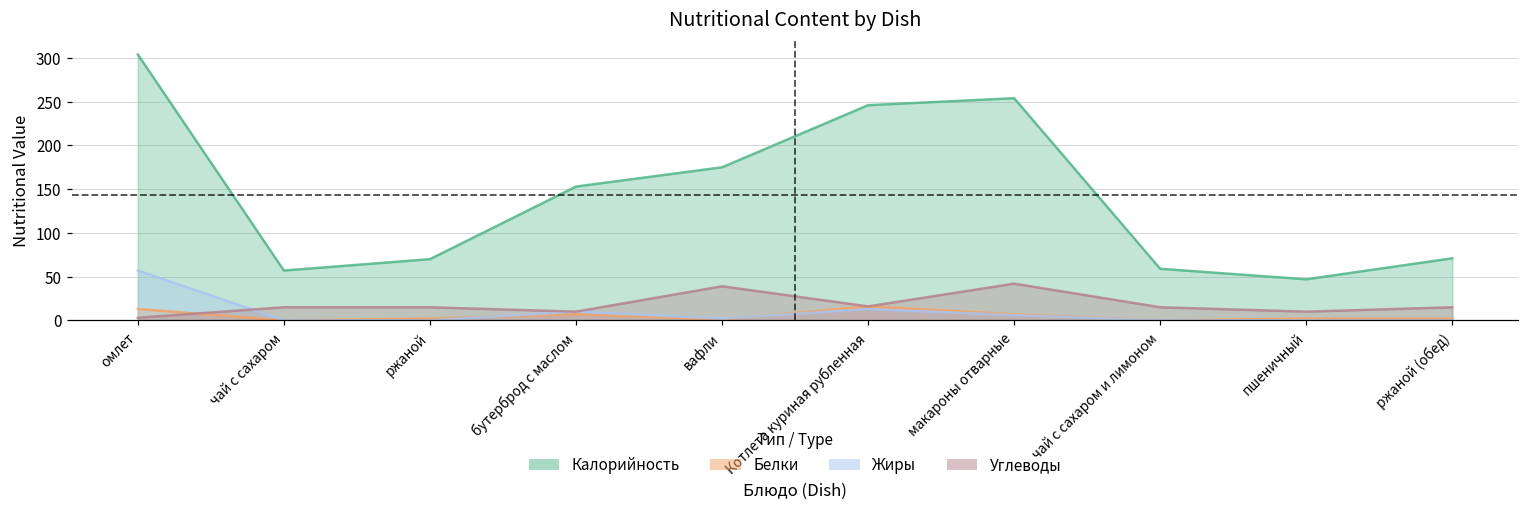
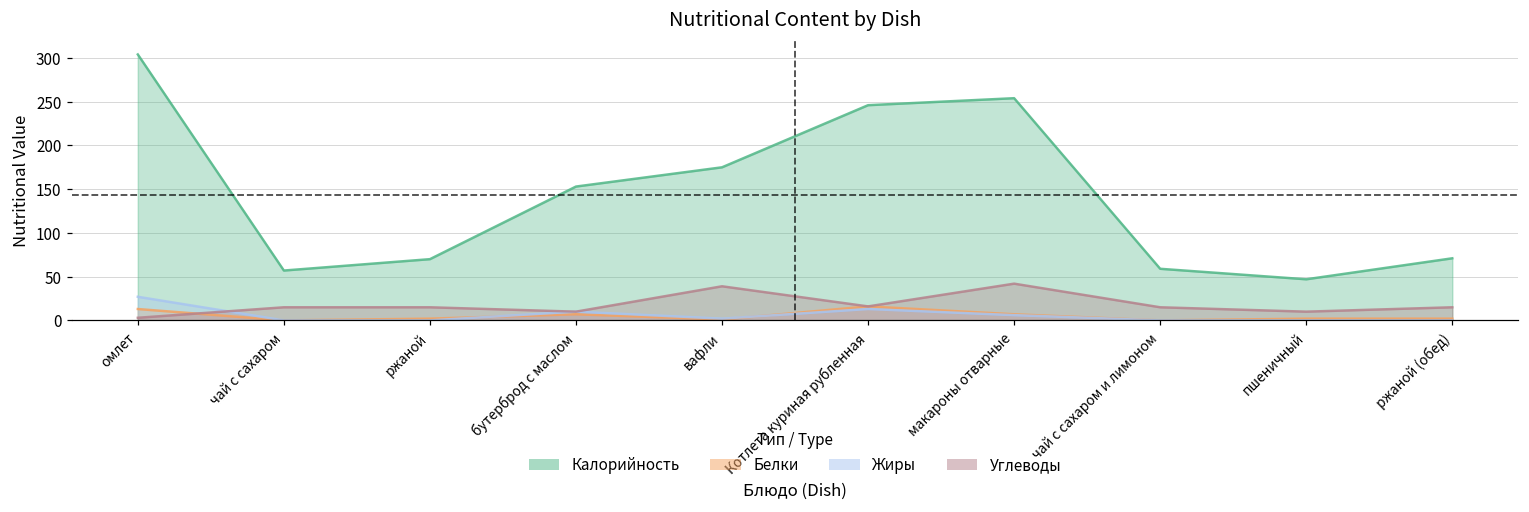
Жиры, омлет: 60 -> 30
